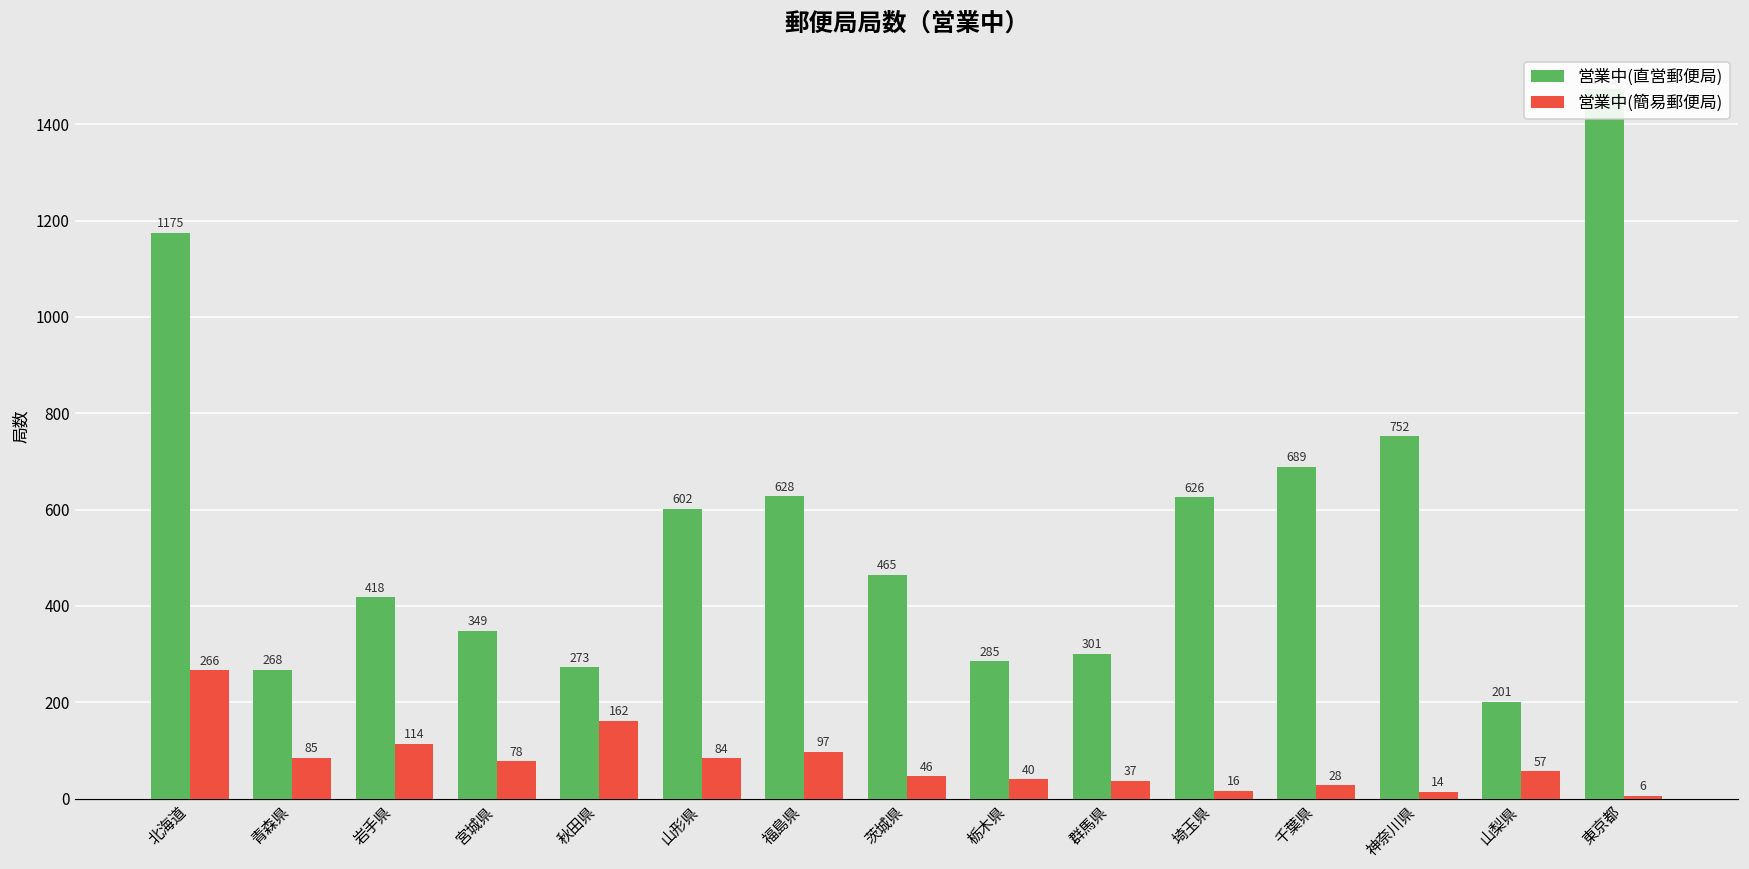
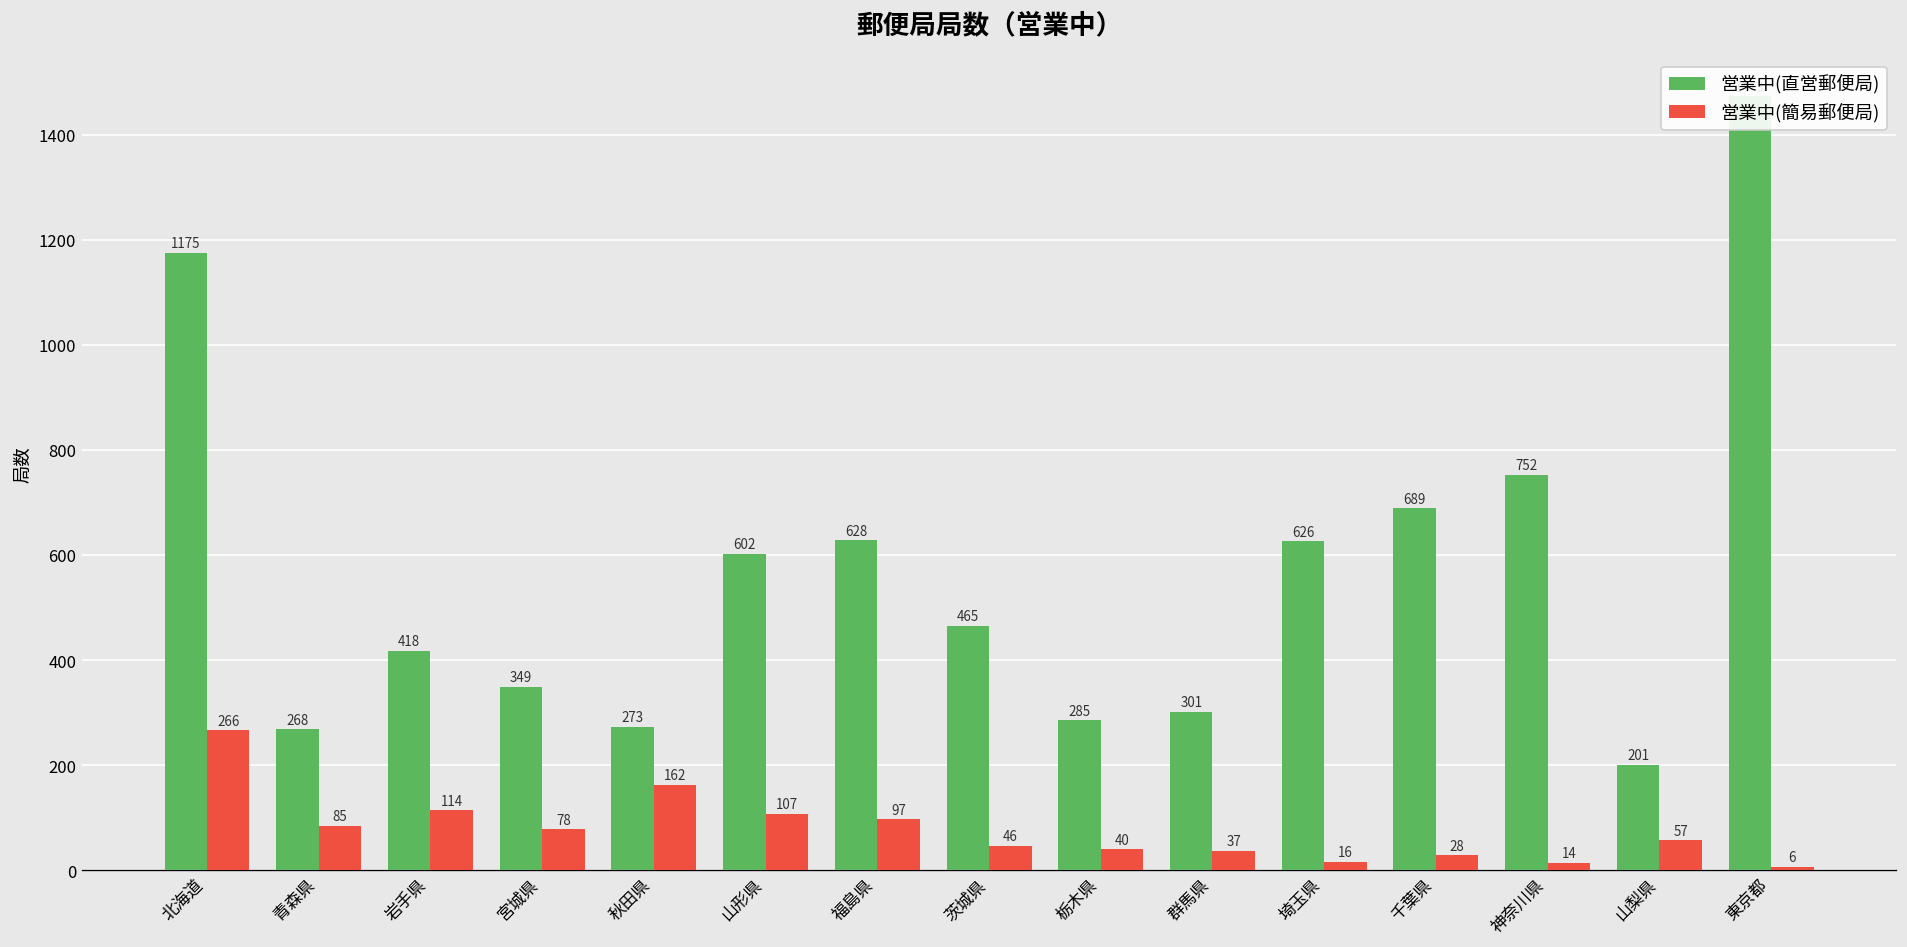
営業中(簡易郵便局), 山形県: 84 -> 107
